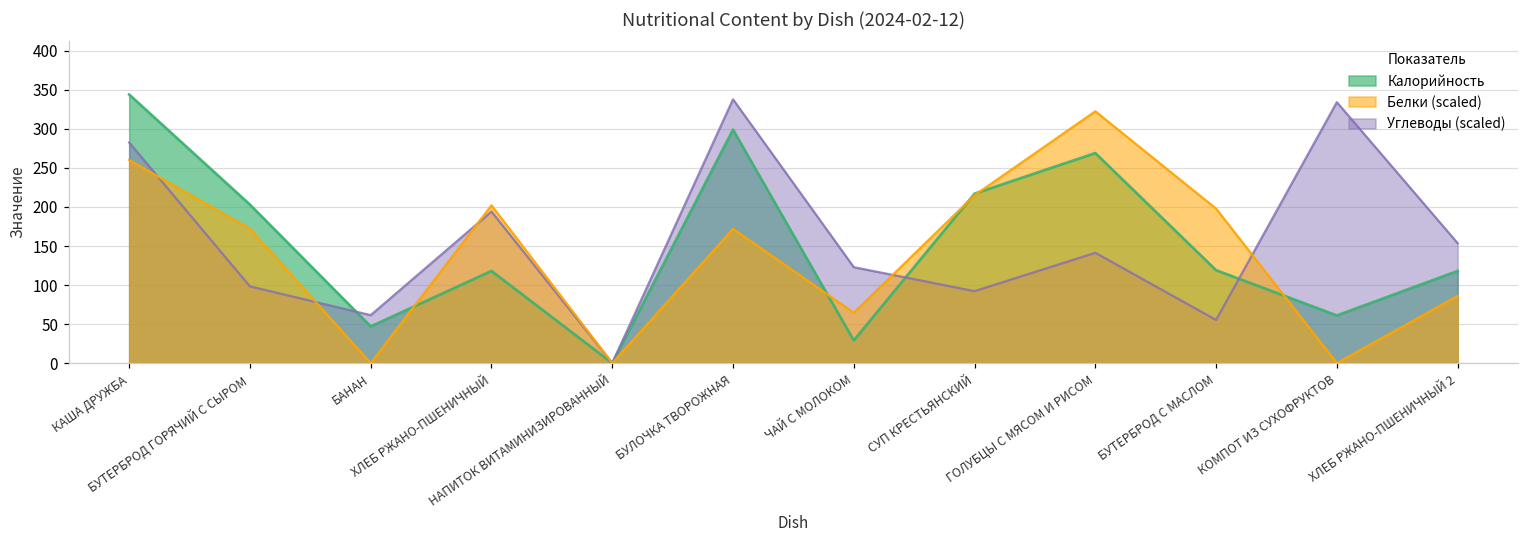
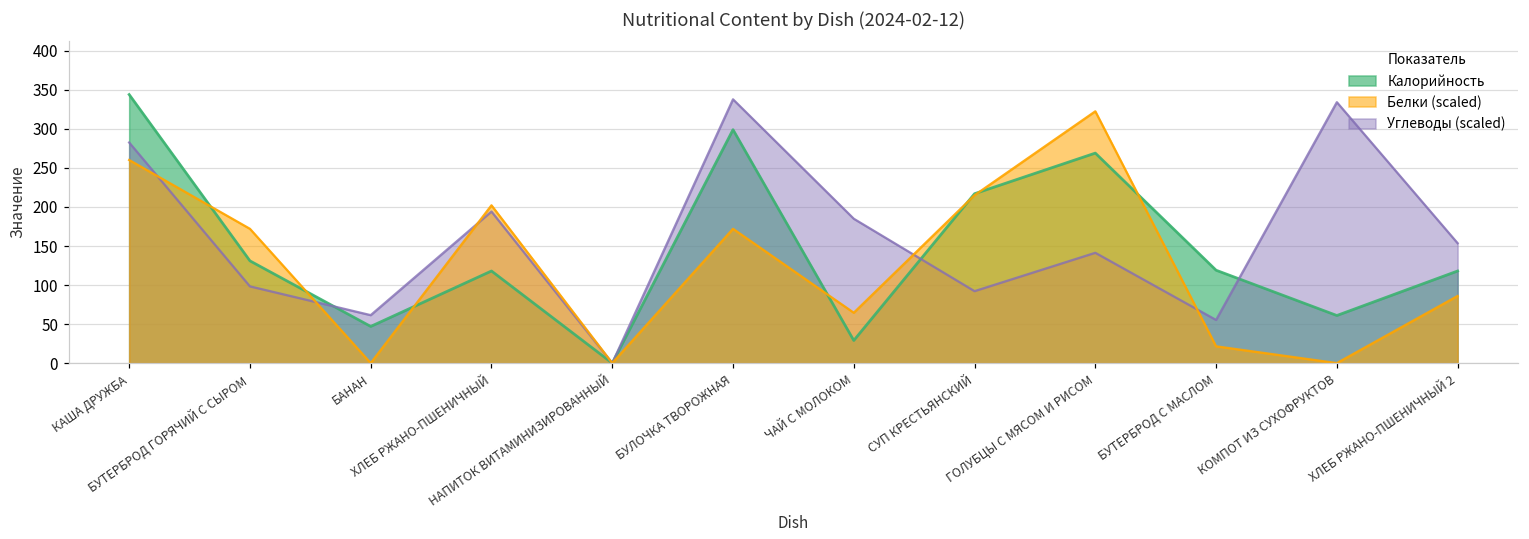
Калорийность, БУТЕРБРОД ГОРЯЧИЙ С СЫРОМ: 200 -> 130
Углеводы (scaled), ЧАЙ С МОЛОКОМ: 120 -> 180
Белки (scaled), БУТЕРБРОД С МАСЛОМ: 200 -> 20
